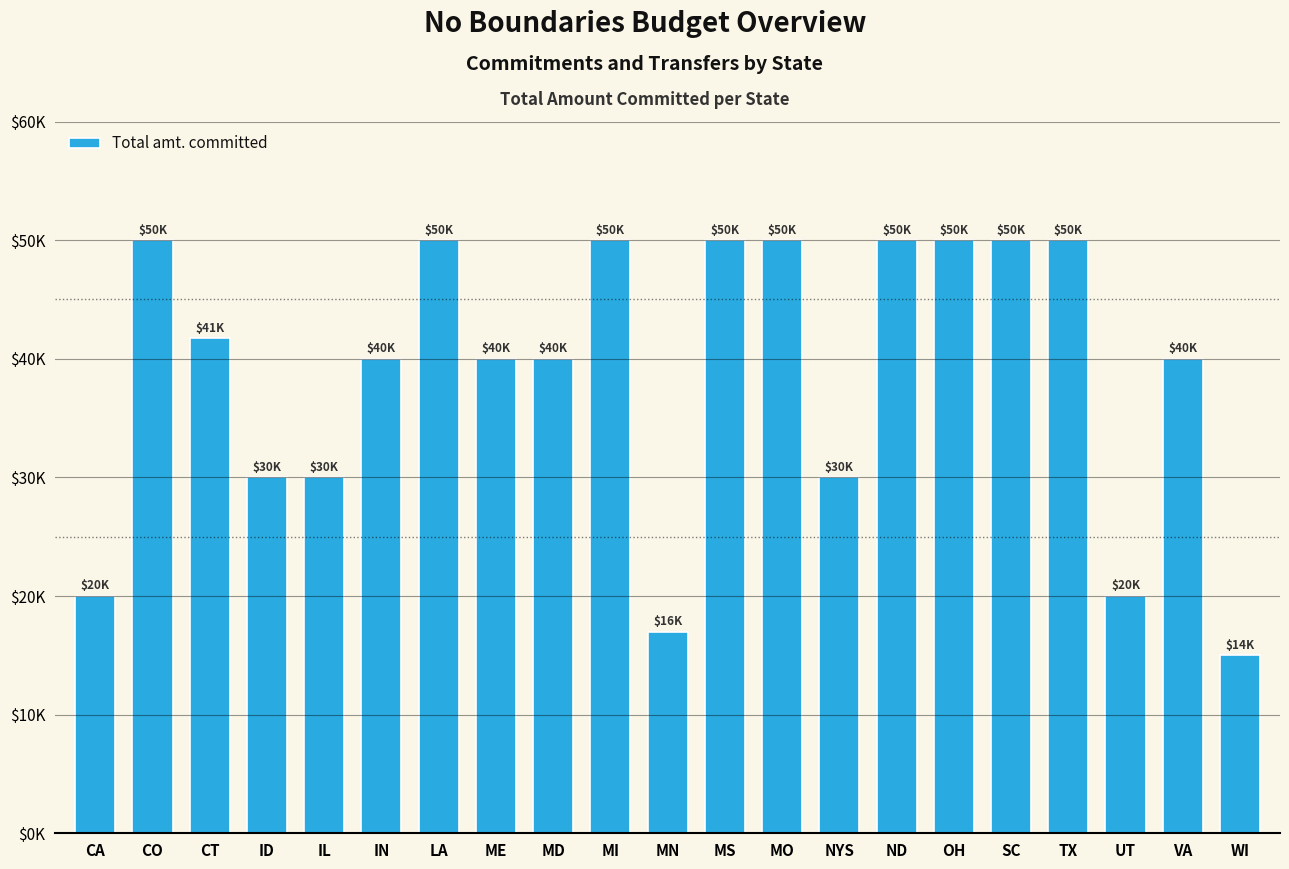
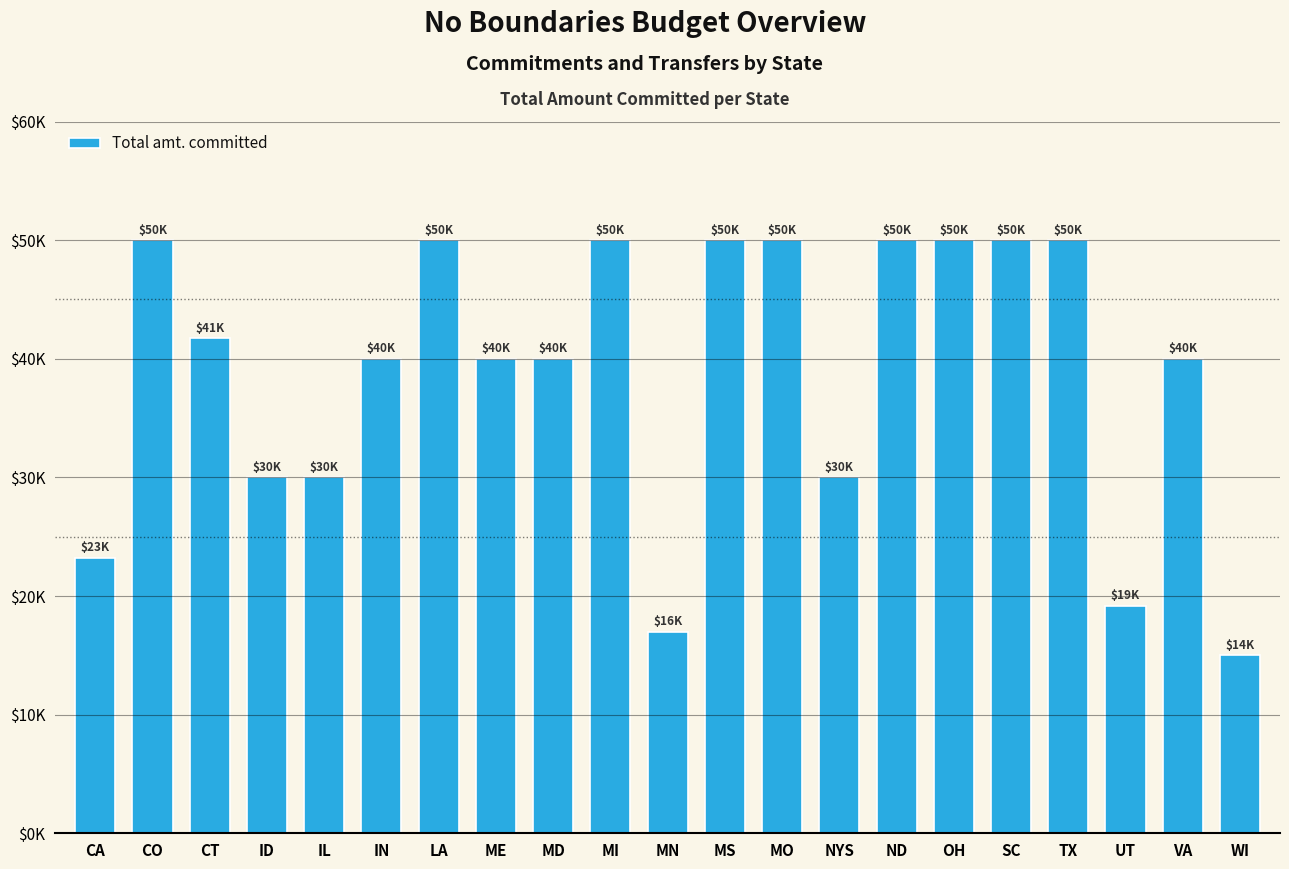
CA: $20K -> $23K
UT: $20K -> $19K
